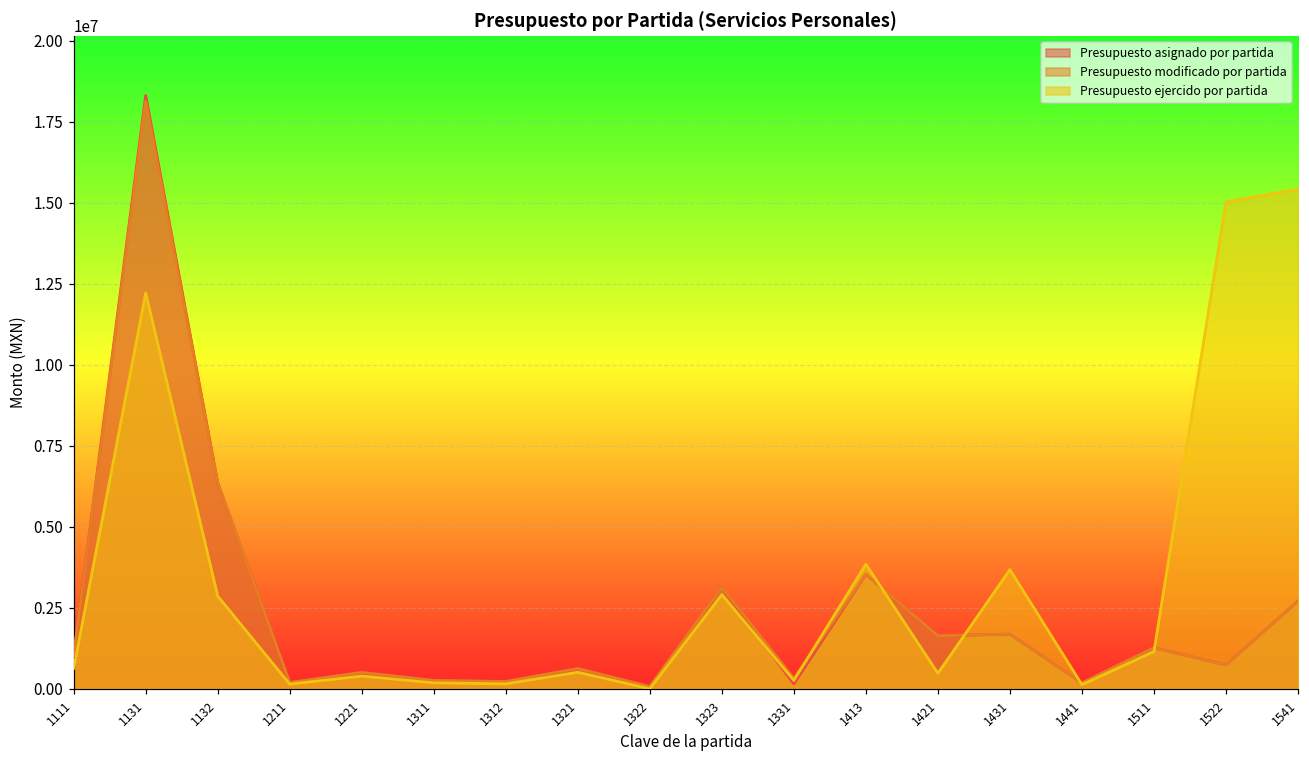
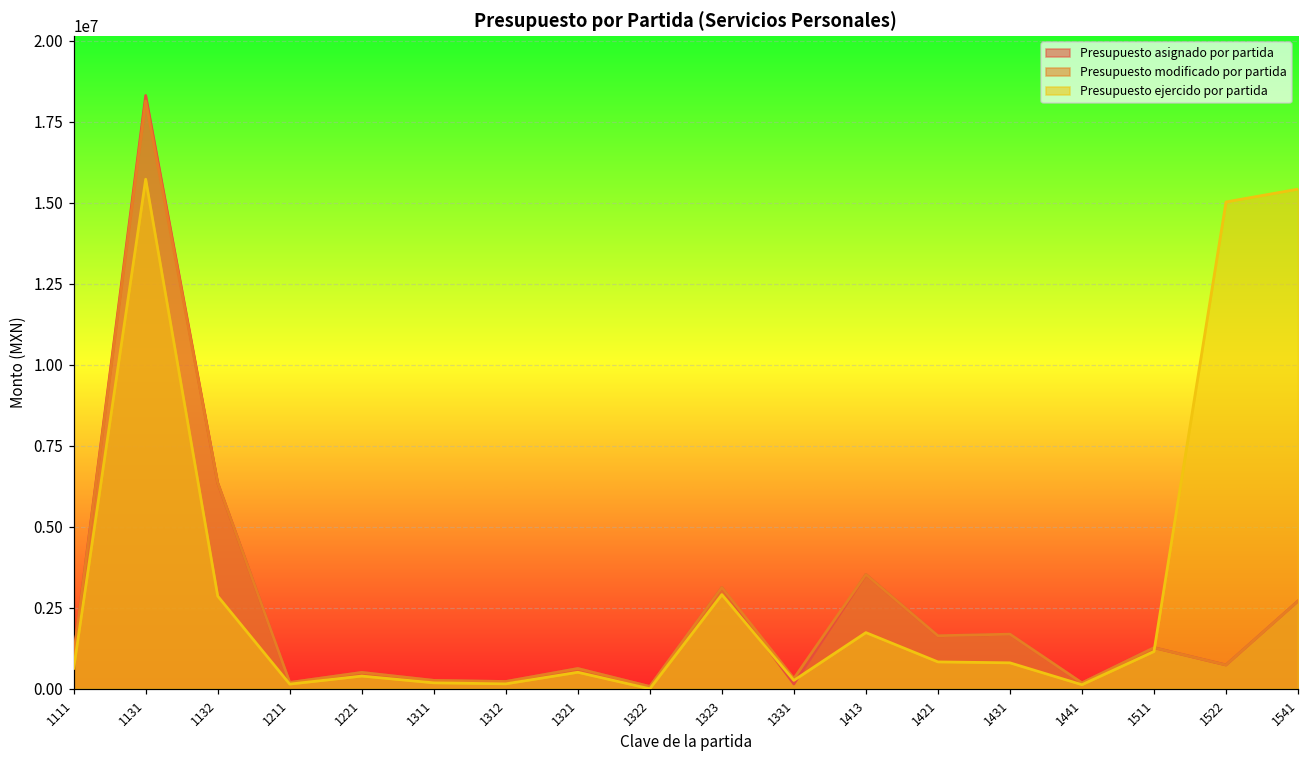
Presupuesto ejercido por partida, 1131: 12200000 -> 15700000
Presupuesto ejercido por partida, 1413: 3800000 -> 1700000
Presupuesto ejercido por partida, 1421: 500000 -> 800000
Presupuesto ejercido por partida, 1431: 3700000 -> 800000
